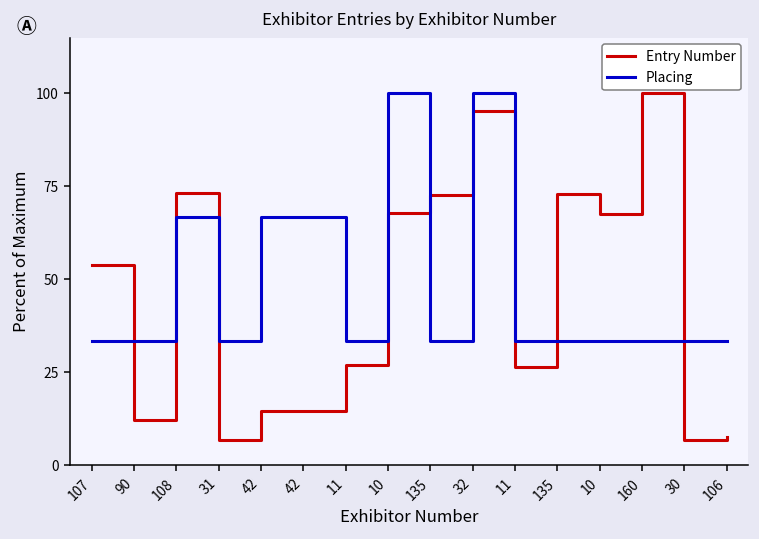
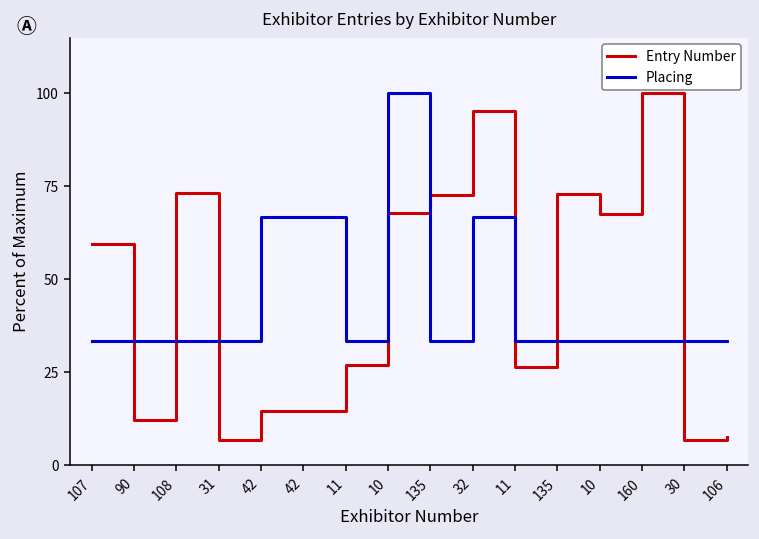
Entry Number, 107: 54 -> 59
Placing, 108: 67 -> 33
Placing, 32: 100 -> 67
